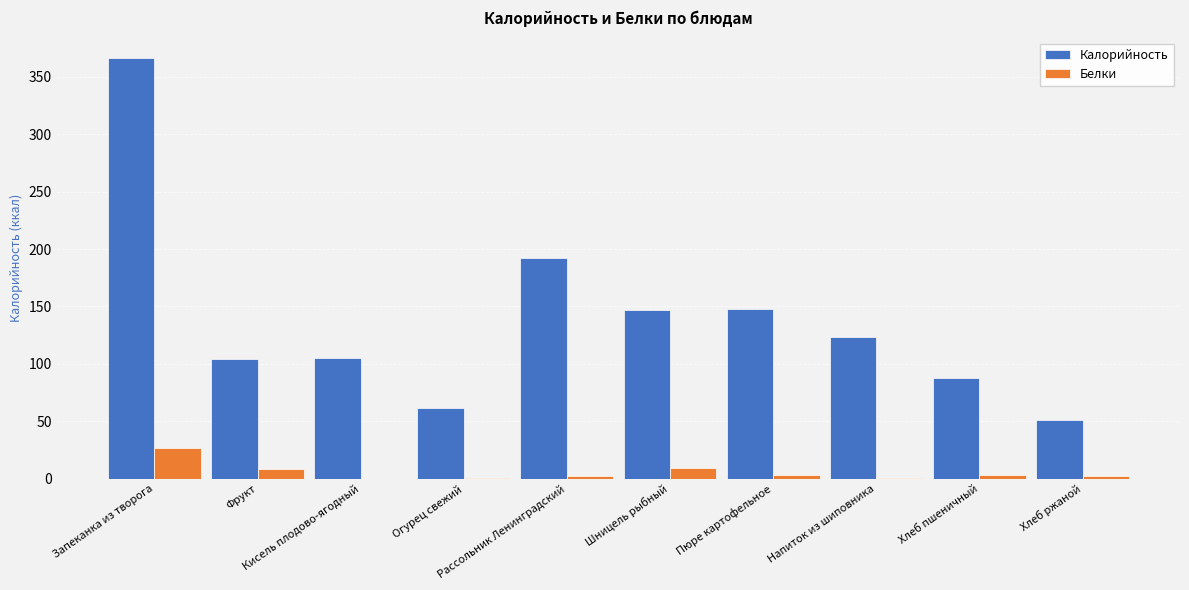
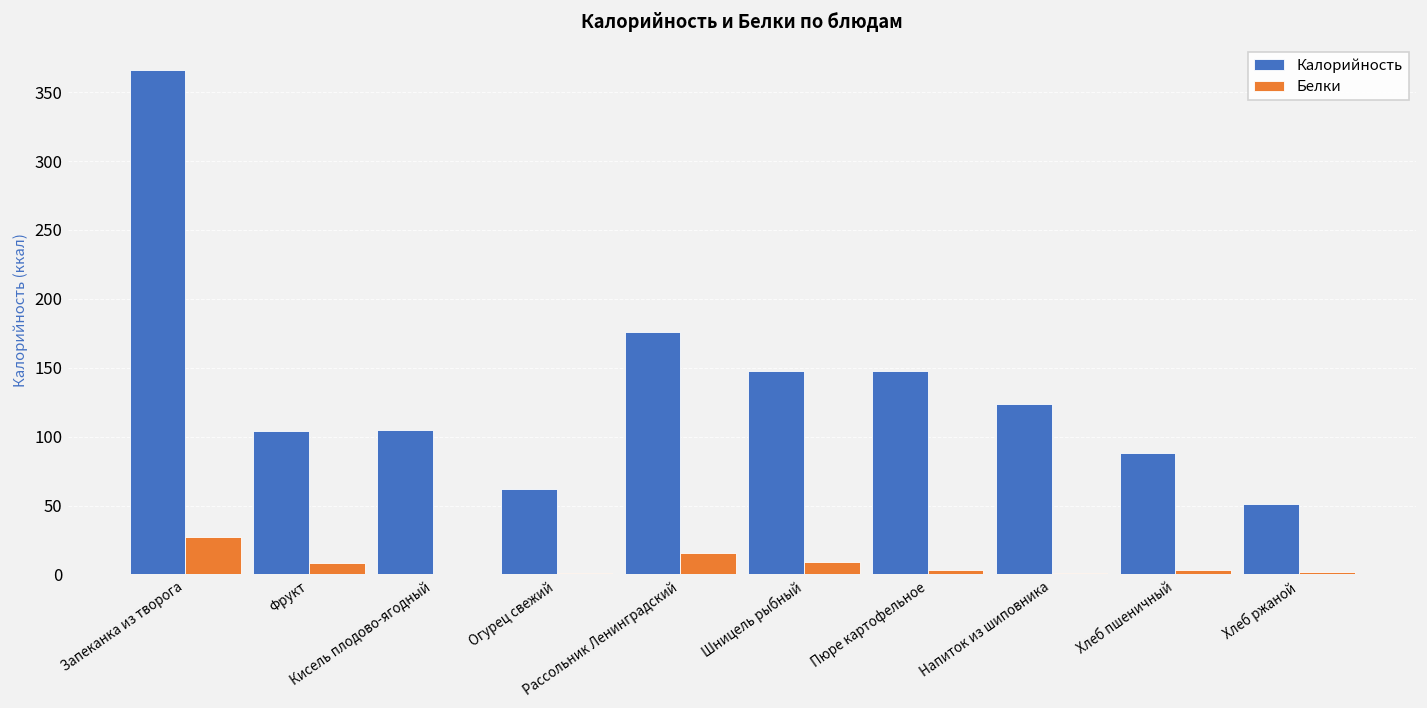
Калорийность, Рассольник Ленинградский: 192 -> 176
Белки, Рассольник Ленинградский: 2 -> 16
